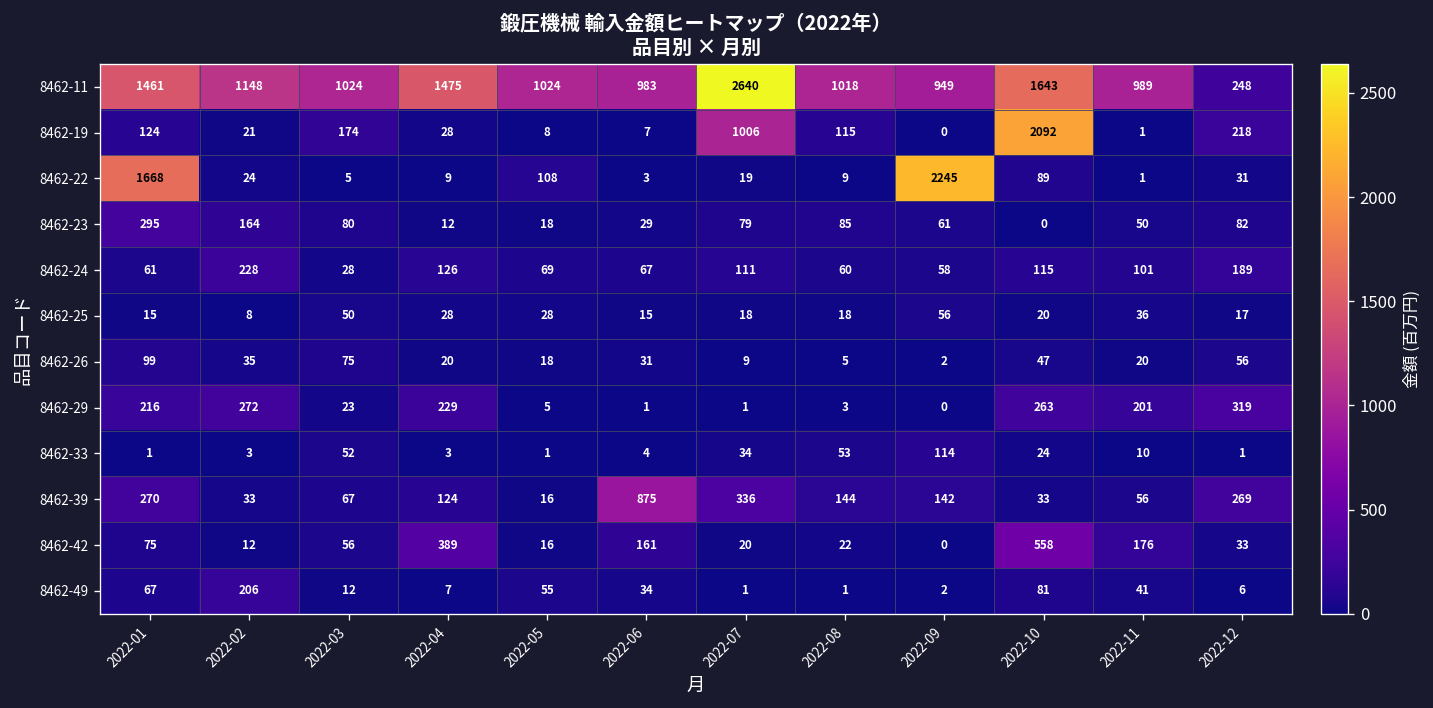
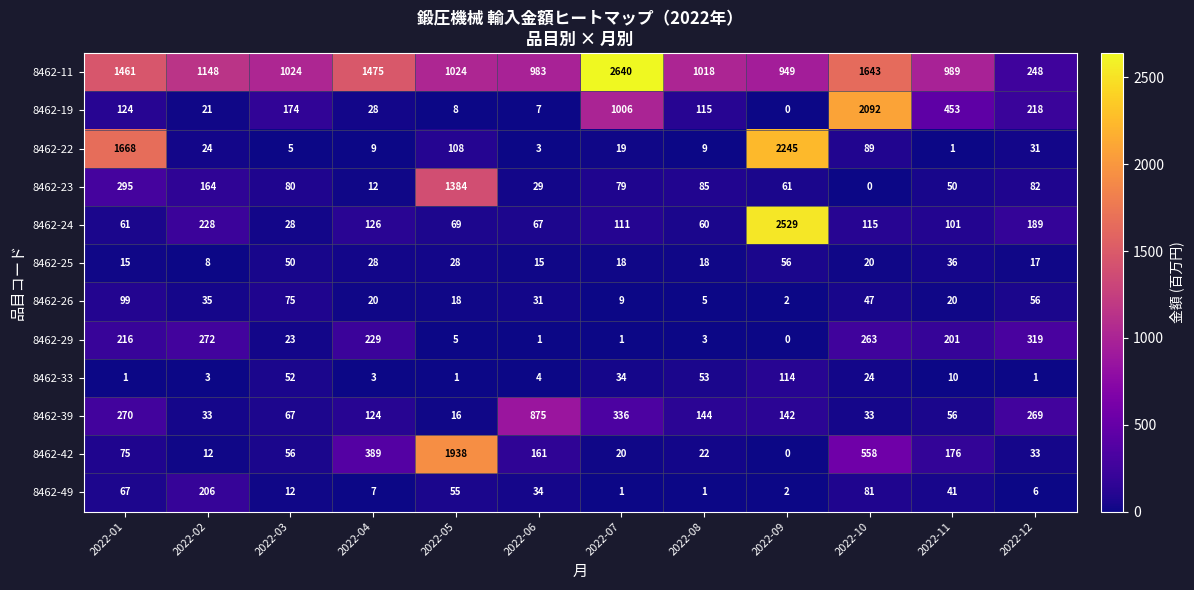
8462-19, 2022-11: 1 -> 453
8462-23, 2022-05: 18 -> 1384
8462-24, 2022-09: 58 -> 2529
8462-42, 2022-05: 16 -> 1938
